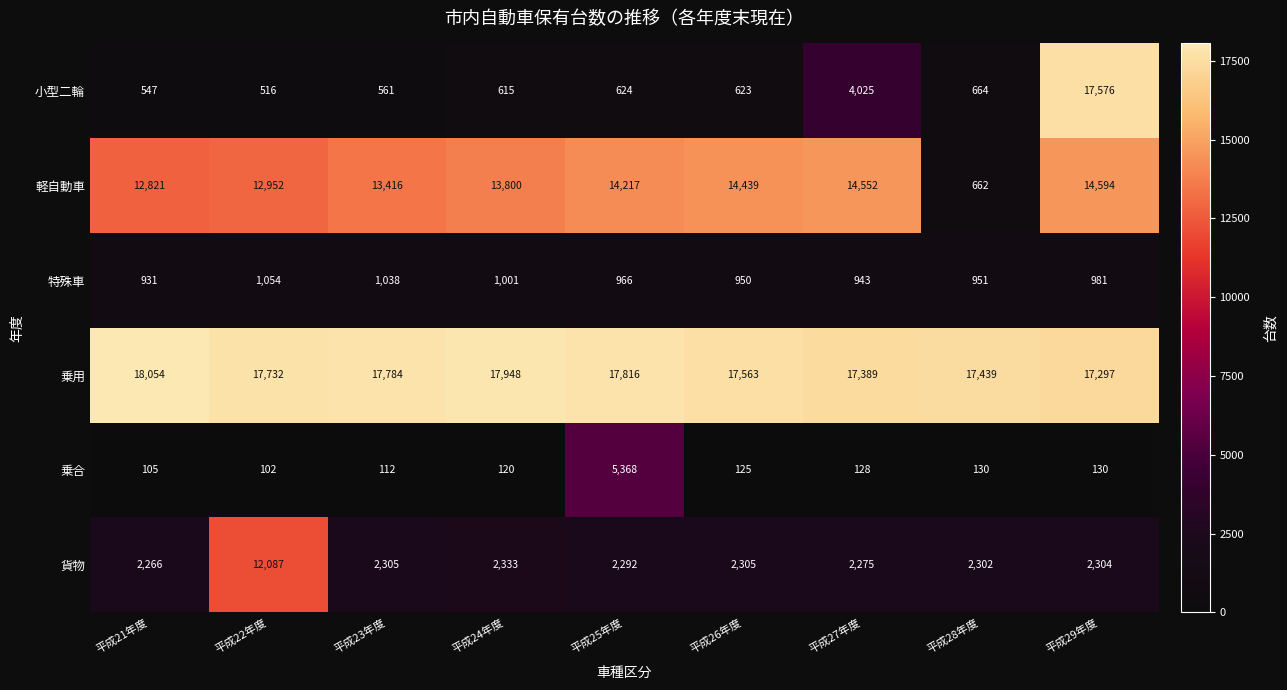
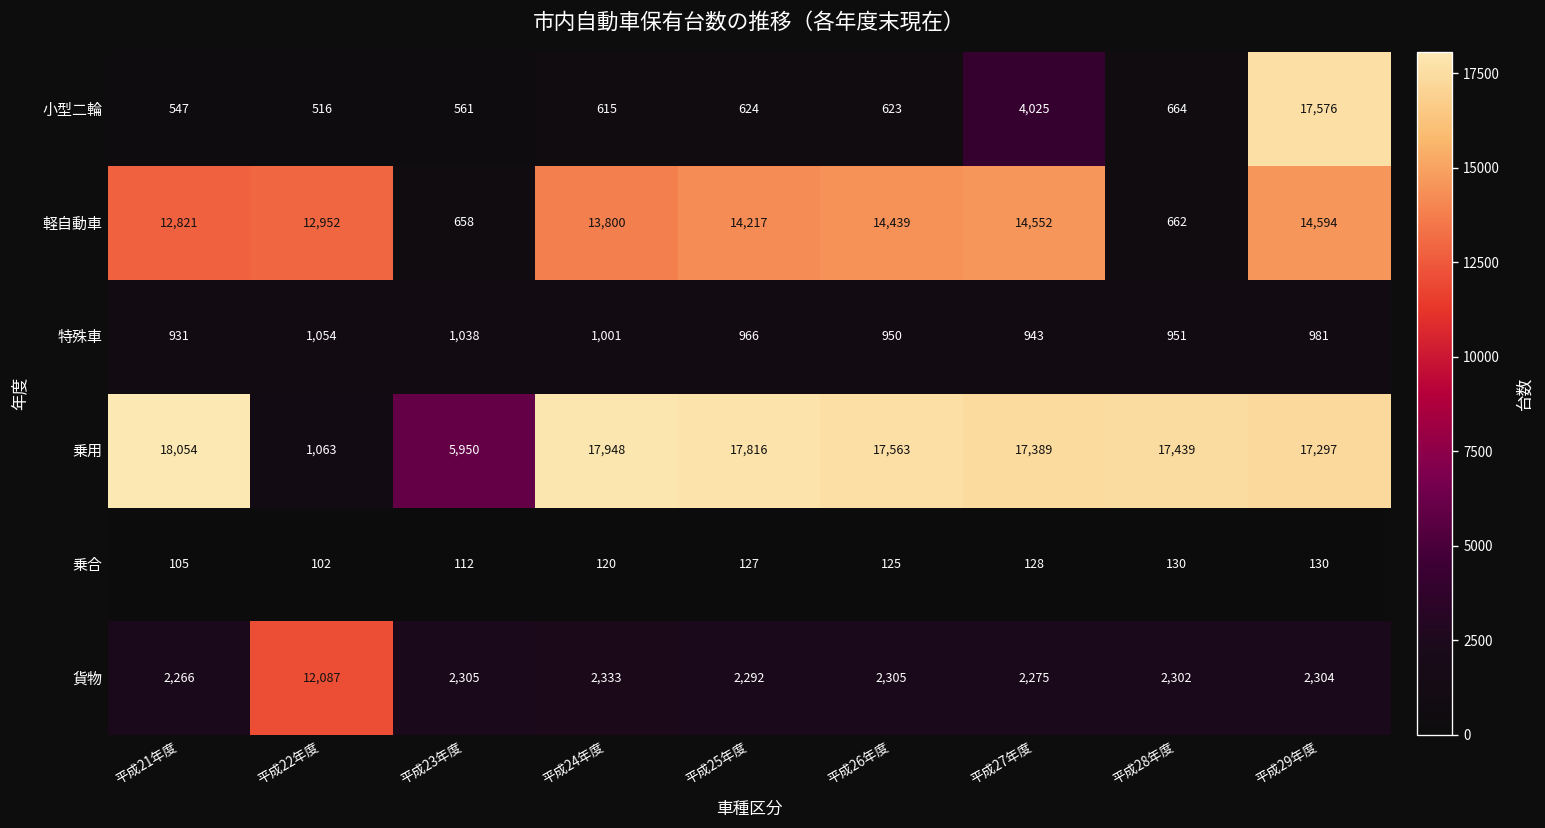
軽自動車, 平成23年度: 13,416 -> 658
乗用, 平成22年度: 17,732 -> 1,063
乗用, 平成23年度: 17,784 -> 5,950
乗合, 平成25年度: 5,368 -> 127
